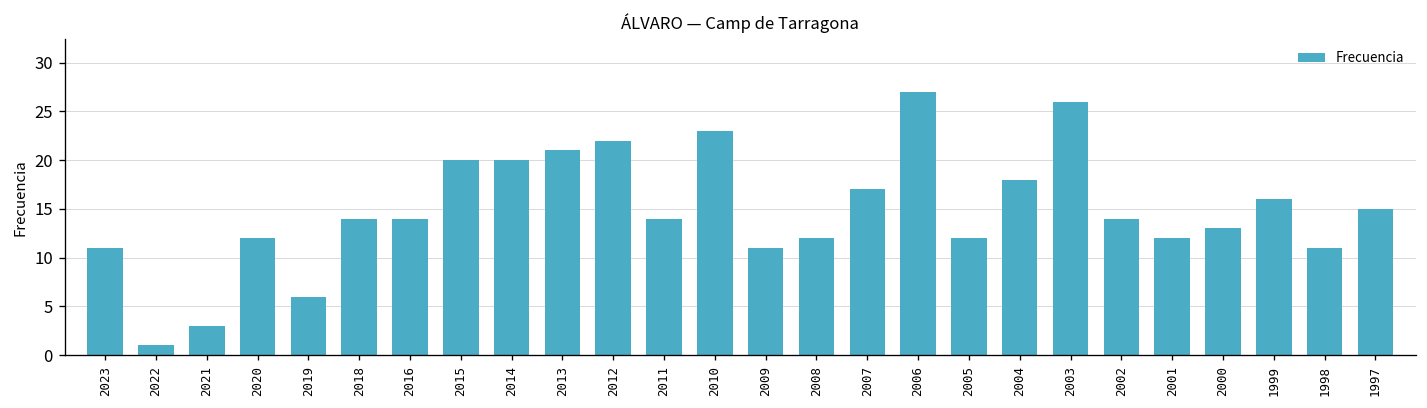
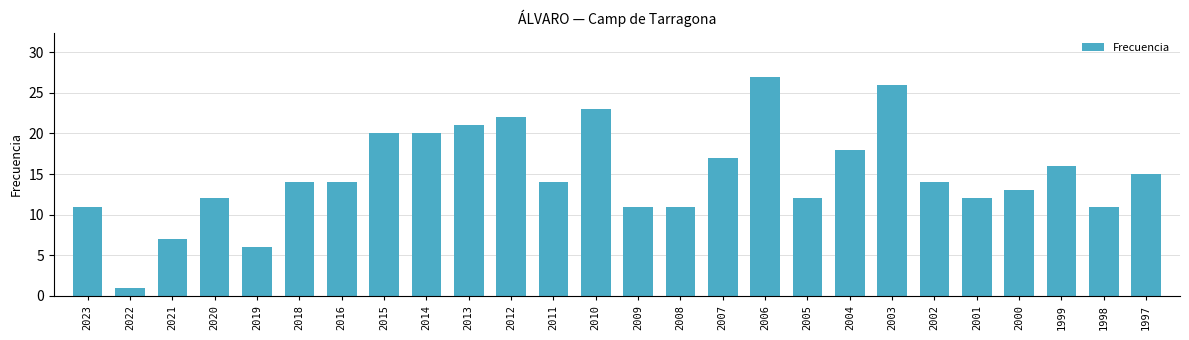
2021: 3 -> 7
2008: 12 -> 11
